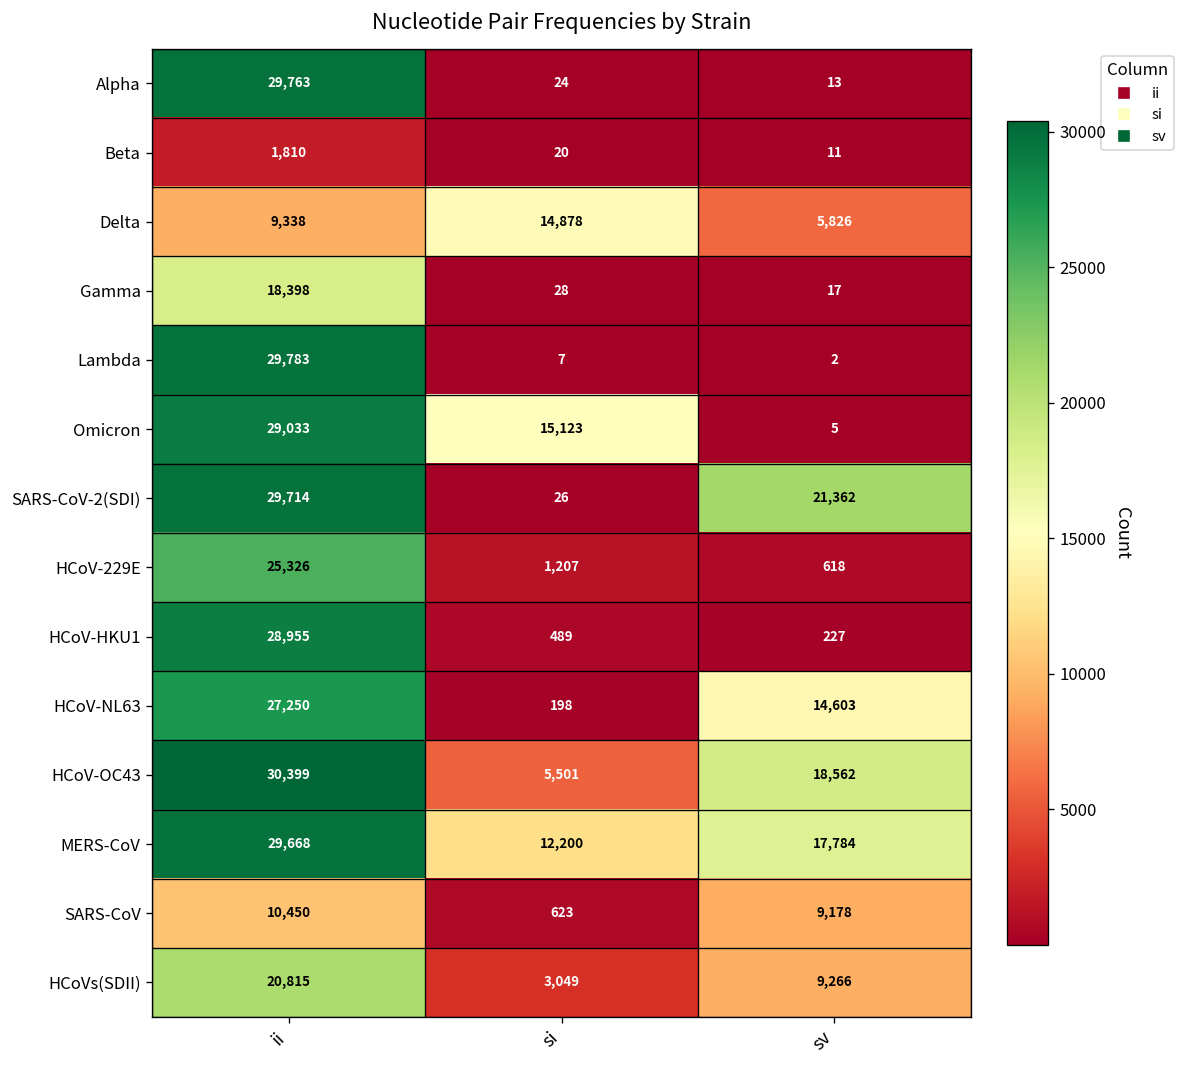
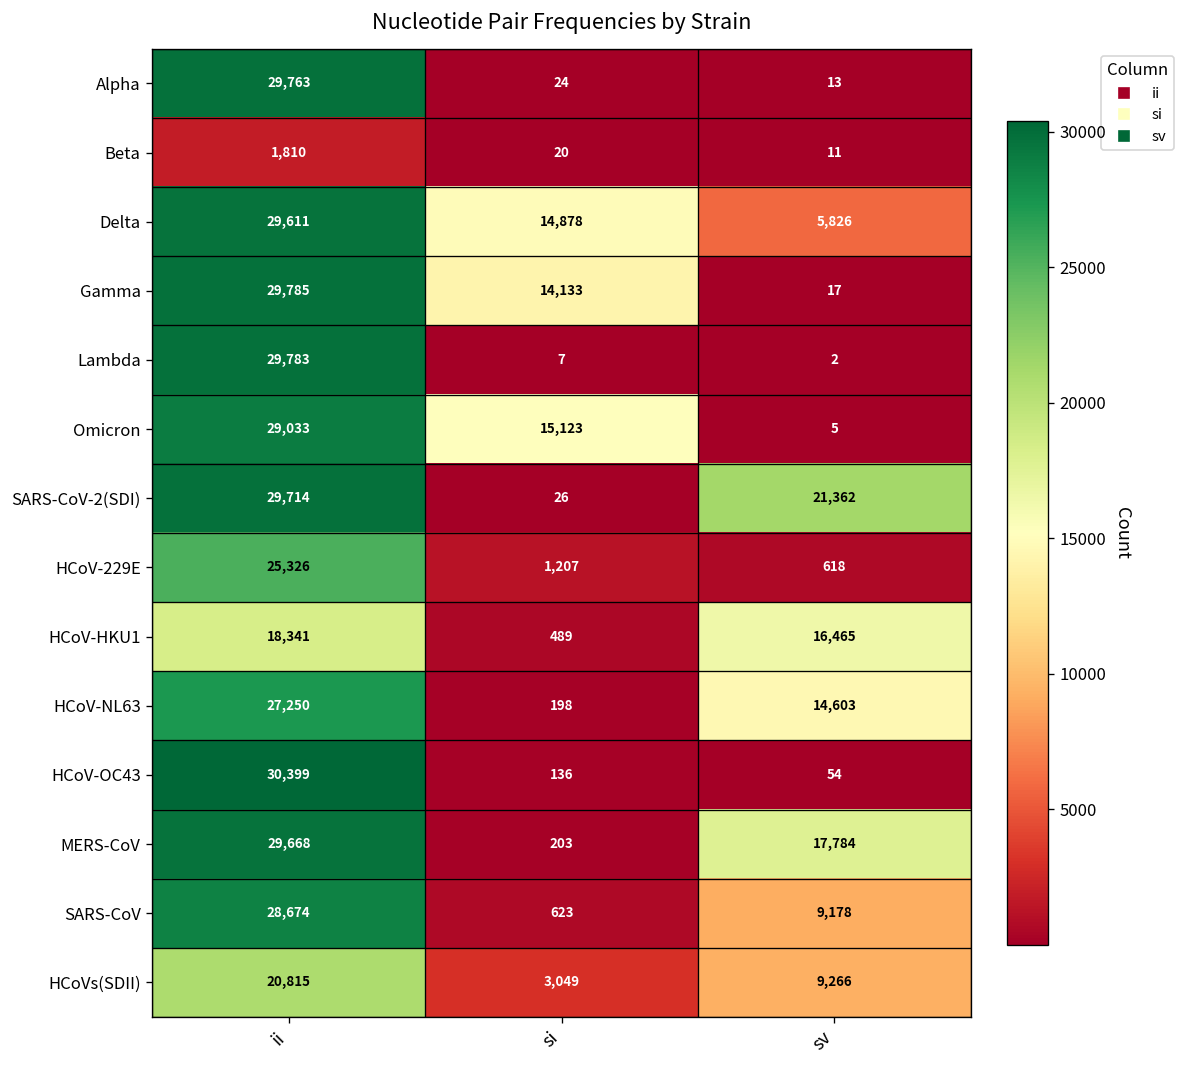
Delta, ii: 9,338 -> 29,611
Gamma, ii: 18,398 -> 29,785
Gamma, si: 28 -> 14,133
HCoV-HKU1, ii: 28,955 -> 18,341
HCoV-HKU1, sv: 227 -> 16,465
HCoV-OC43, si: 5,501 -> 136
HCoV-OC43, sv: 18,562 -> 54
MERS-CoV, si: 12,200 -> 203
SARS-CoV, ii: 10,450 -> 28,674
